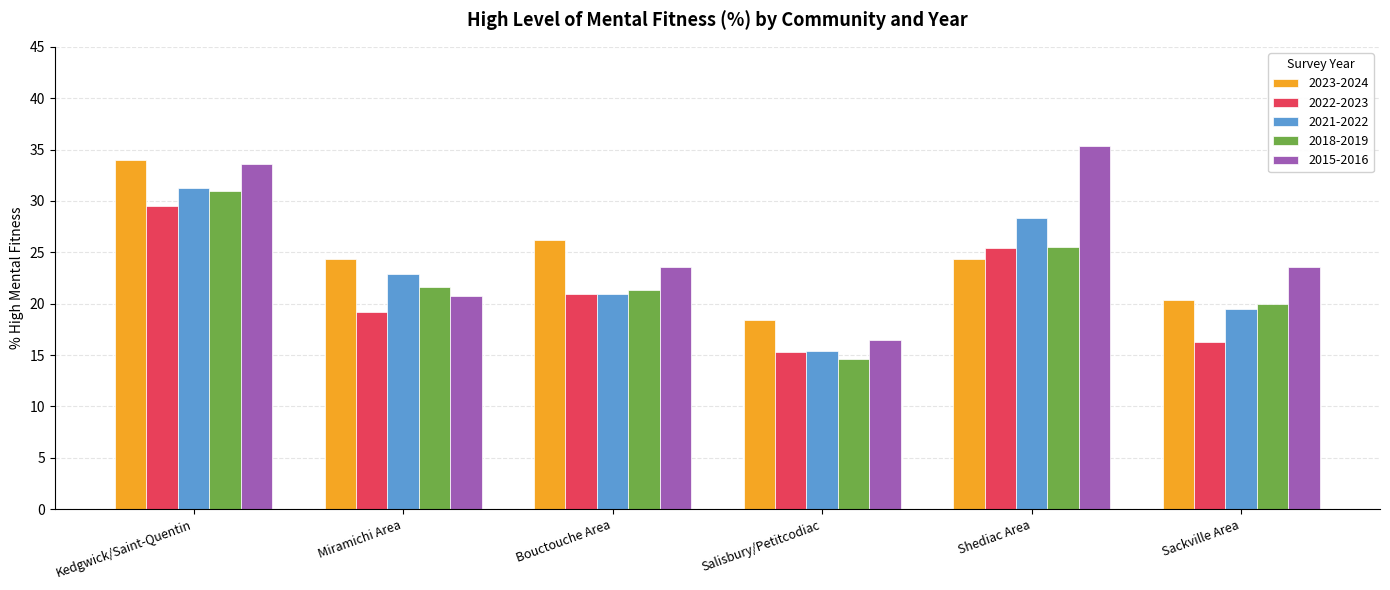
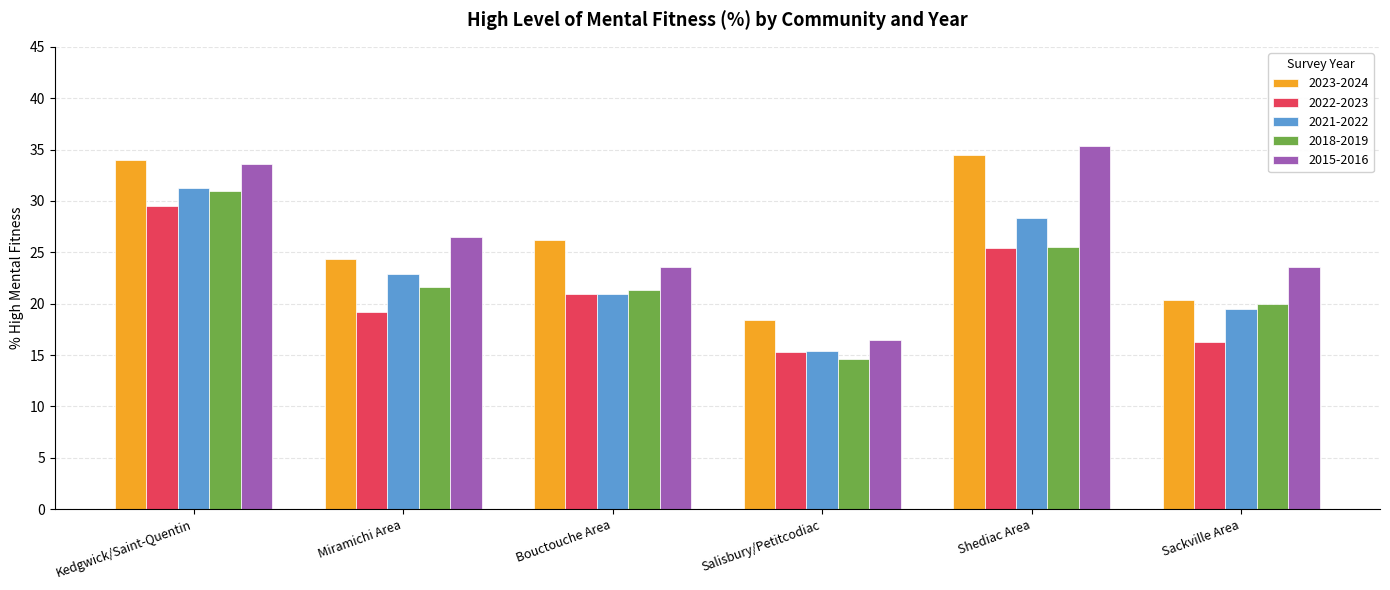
2015-2016, Miramichi Area: 20.7 -> 26.5
2023-2024, Shediac Area: 24.3 -> 34.5
